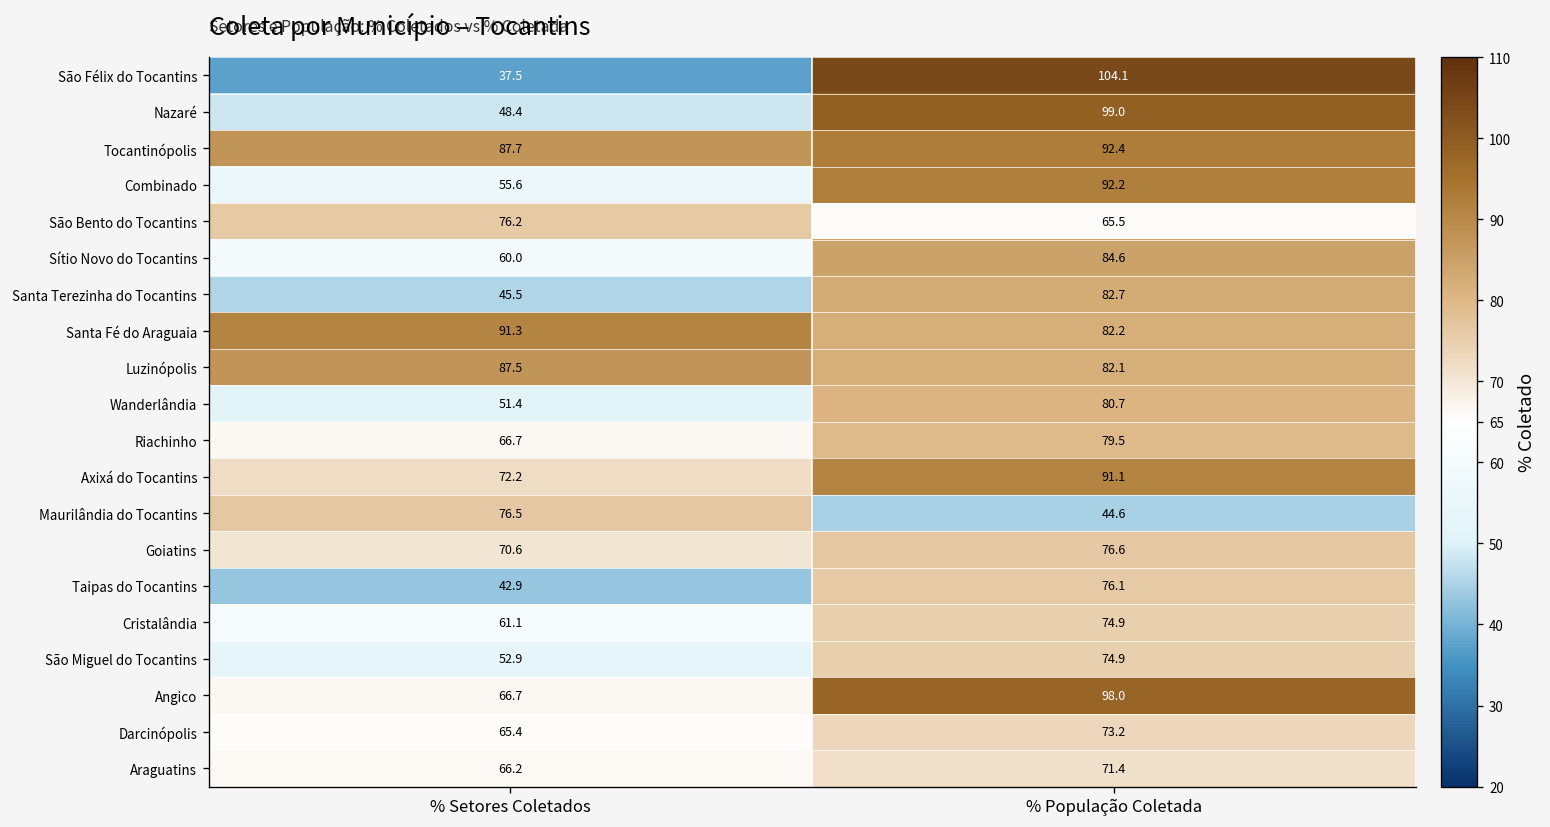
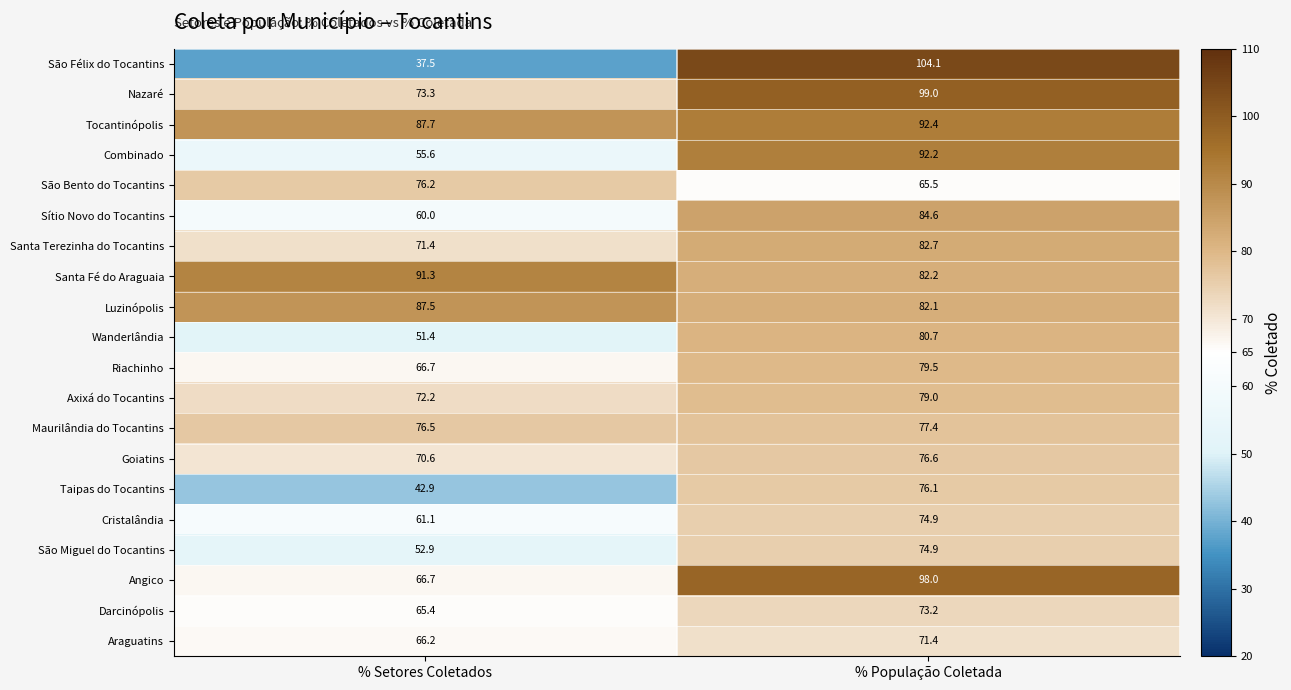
Nazaré, % Setores Coletados: 48.4 -> 73.3
Santa Terezinha do Tocantins, % Setores Coletados: 45.5 -> 71.4
Axixá do Tocantins, % População Coletada: 91.1 -> 79.0
Maurilândia do Tocantins, % População Coletada: 44.6 -> 77.4
